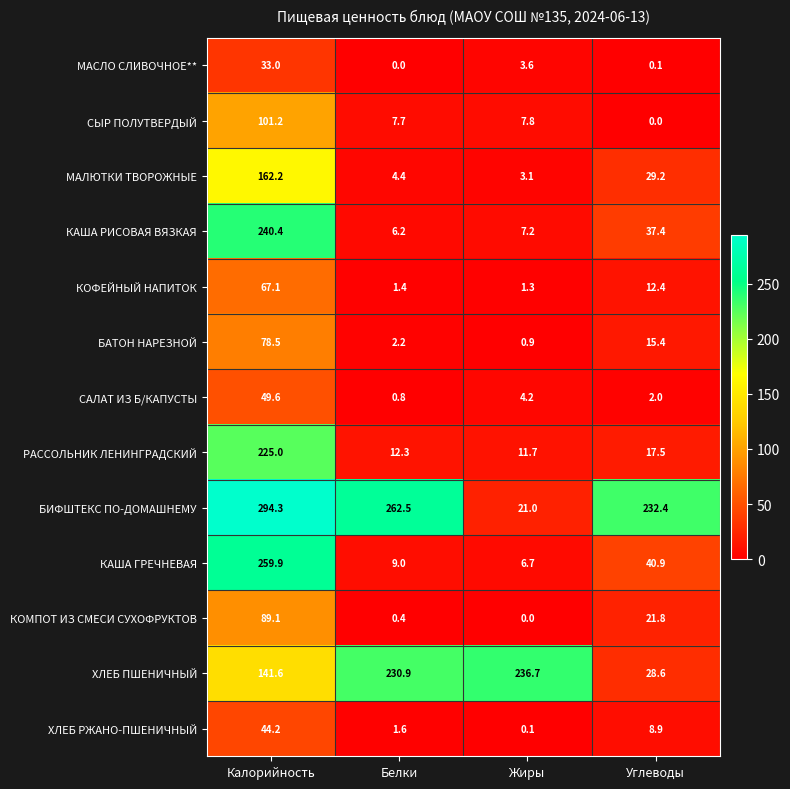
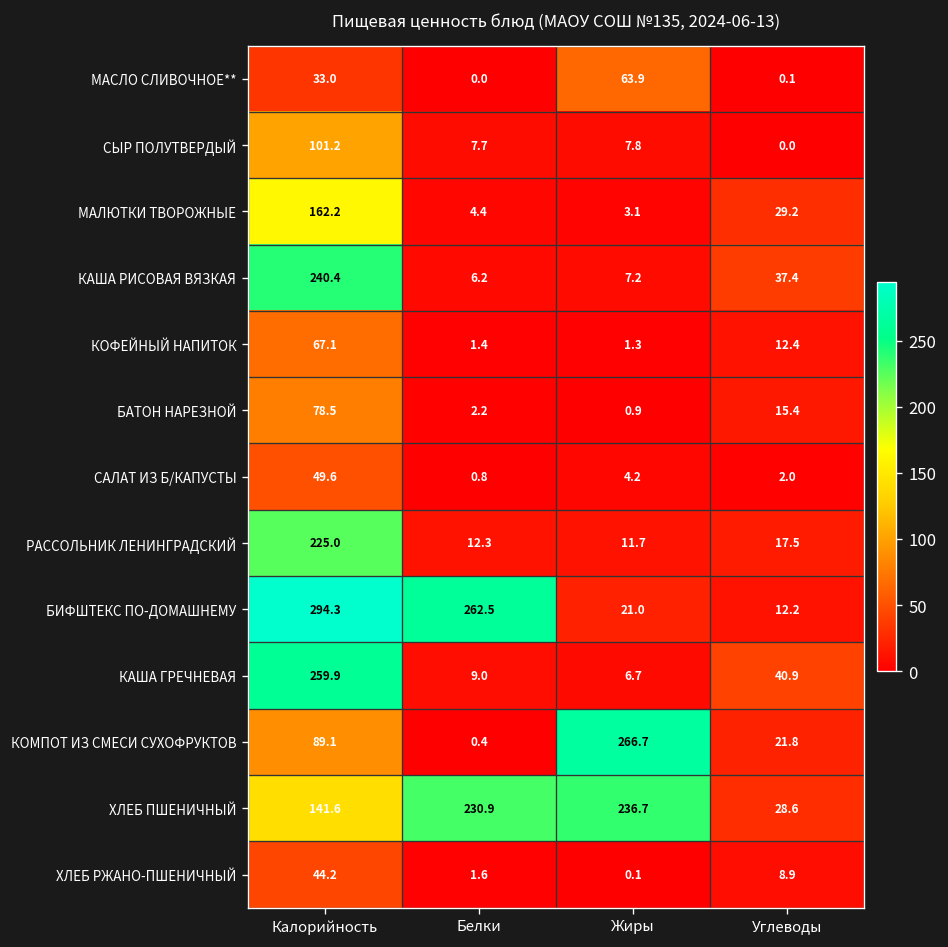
МАСЛО СЛИВОЧНОЕ**, Жиры: 3.6 -> 63.9
БИФШТЕКС ПО-ДОМАШНЕМУ, Углеводы: 232.4 -> 12.2
КОМПОТ ИЗ СМЕСИ СУХОФРУКТОВ, Жиры: 0.0 -> 266.7
